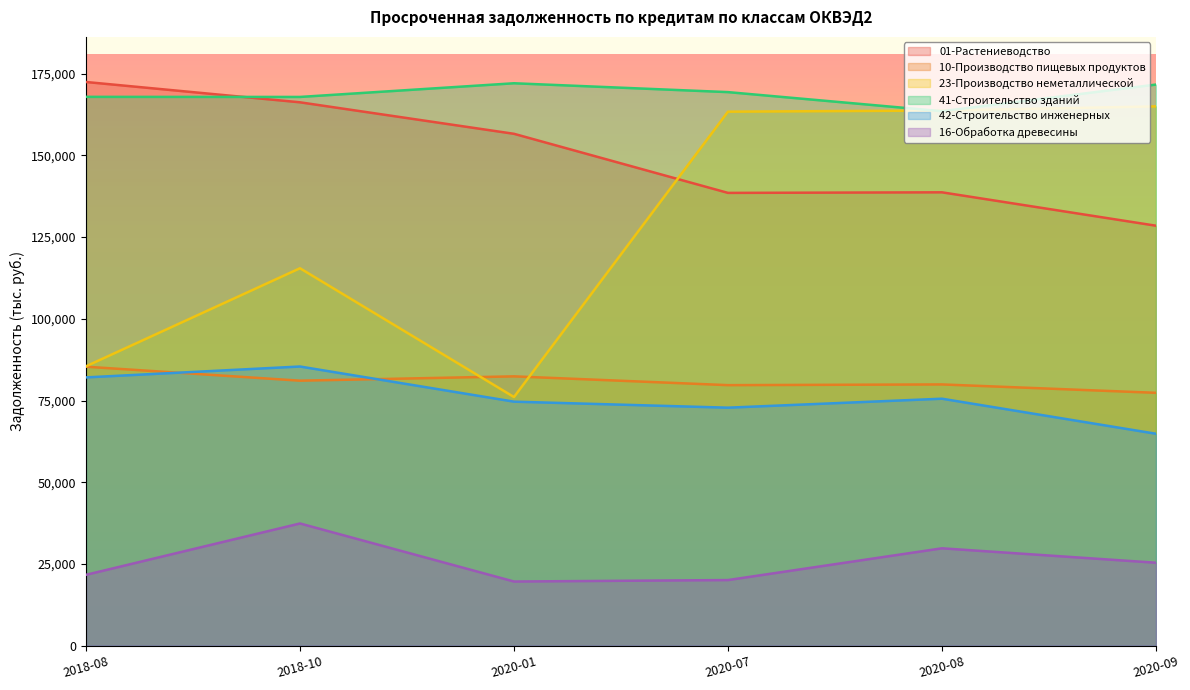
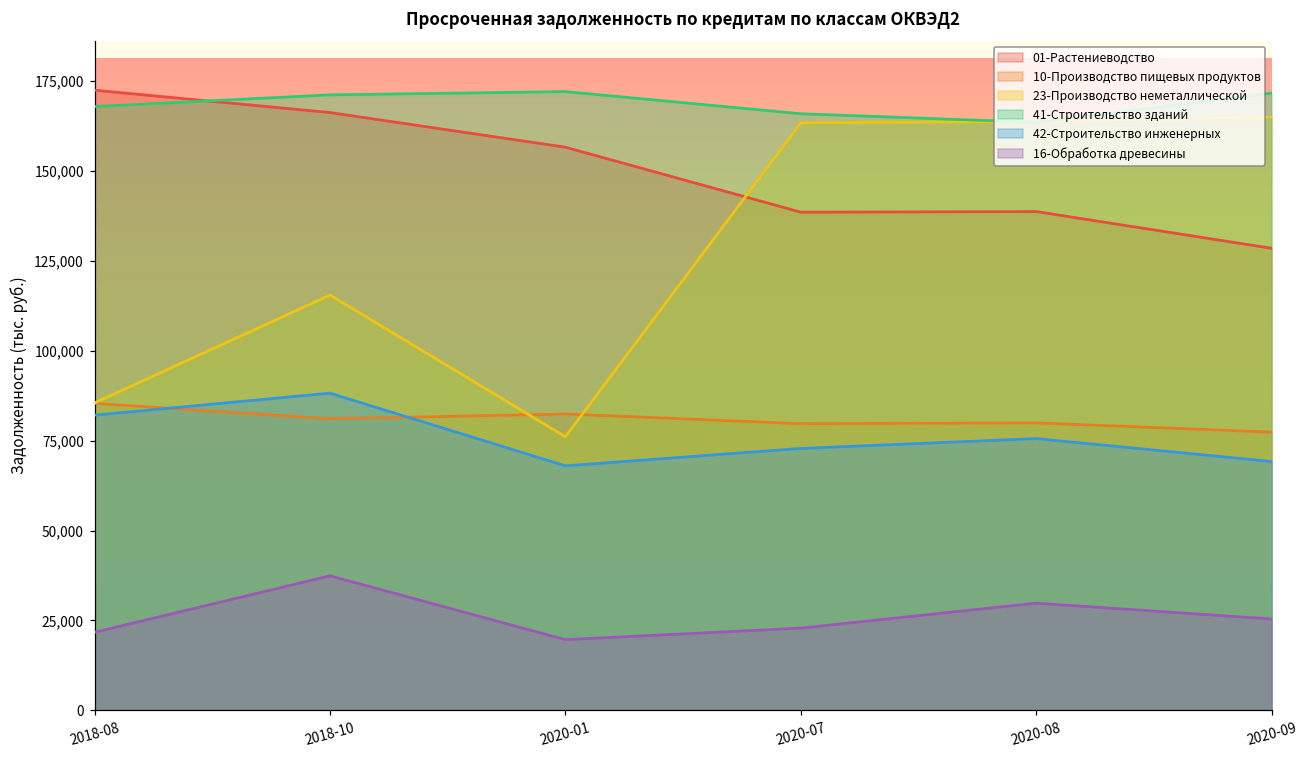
41-Строительство зданий, 2018-10: 168,000 -> 171,000
42-Строительство инженерных, 2018-10: 85,000 -> 88,000
42-Строительство инженерных, 2020-01: 75,000 -> 68,000
41-Строительство зданий, 2020-07: 169,000 -> 166,000
16-Обработка древесины, 2020-07: 20,000 -> 23,000
42-Строительство инженерных, 2020-09: 65,000 -> 69,000
